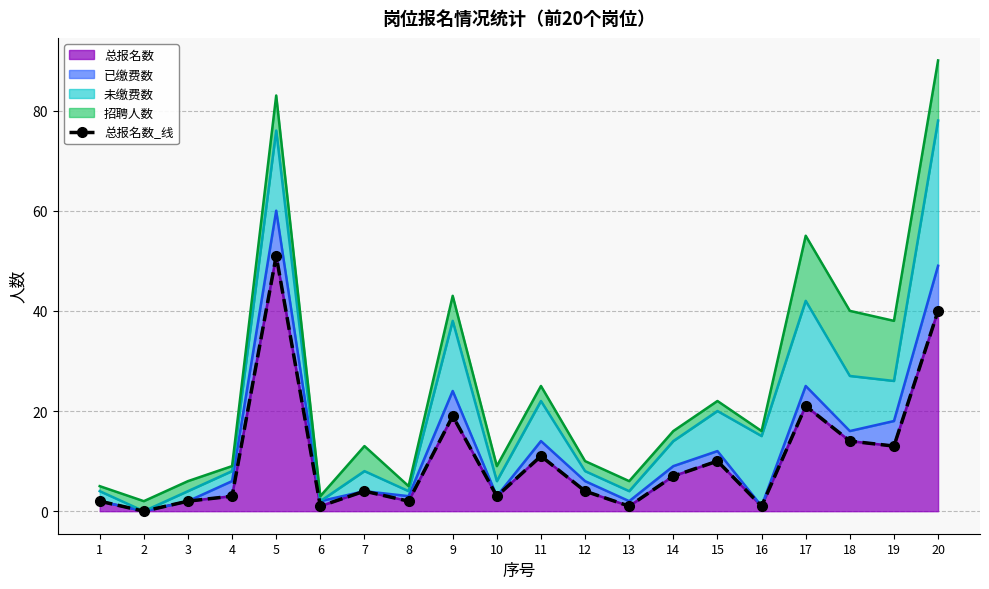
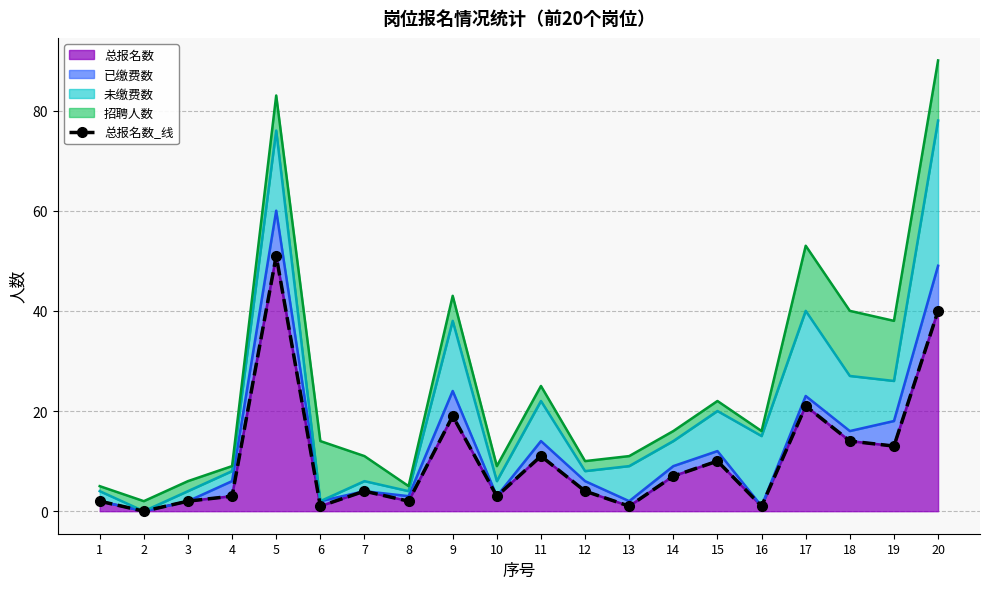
招聘人数, 6: 1 -> 12
未缴费数, 7: 4 -> 2
未缴费数, 13: 2 -> 7
已缴费数, 17: 4 -> 2
